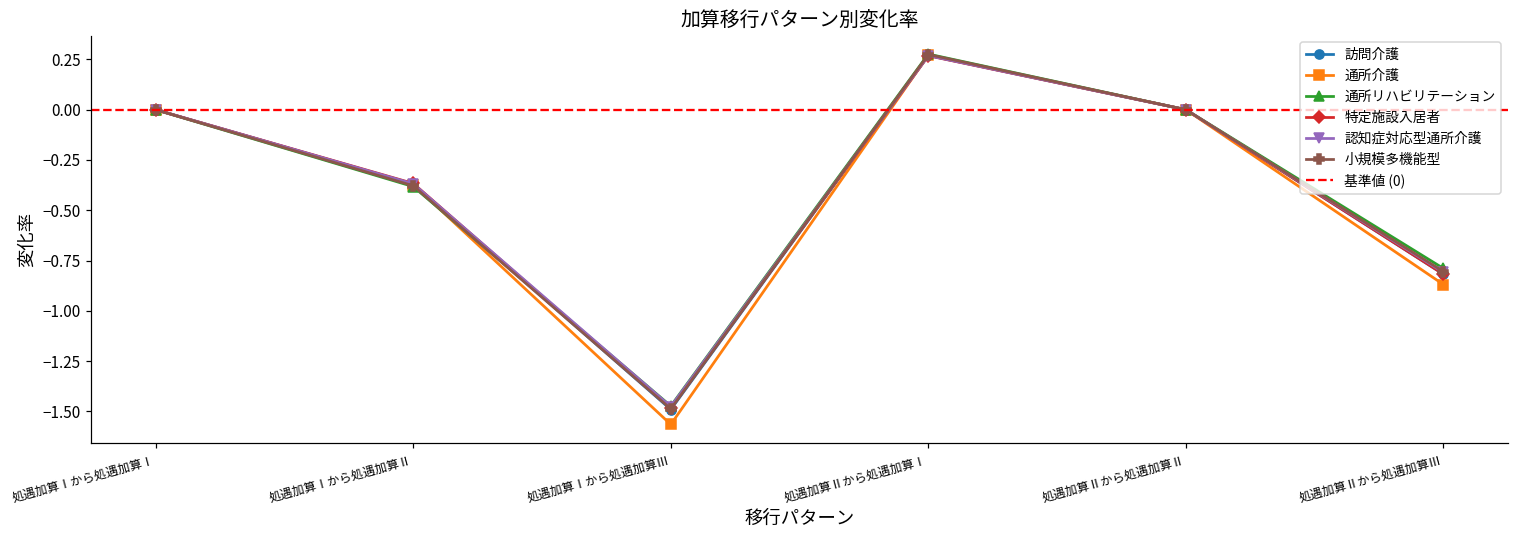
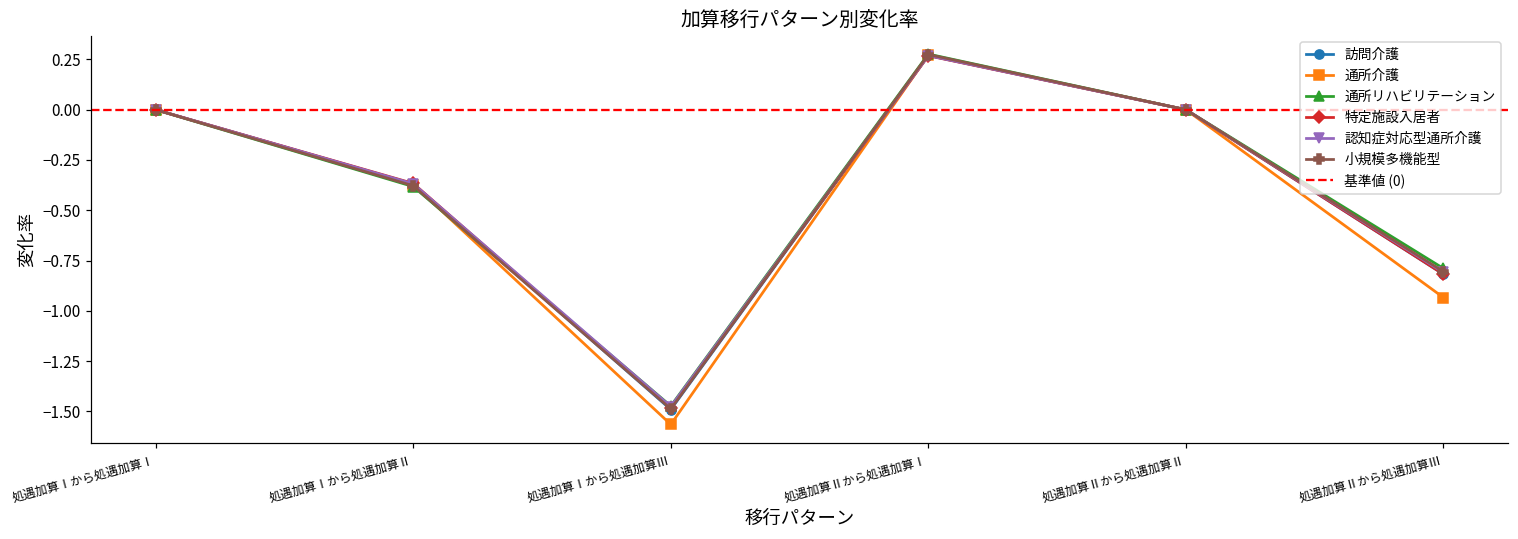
通所介護, 処遇加算Ⅱから処遇加算Ⅲ: -0.87 -> -0.93
